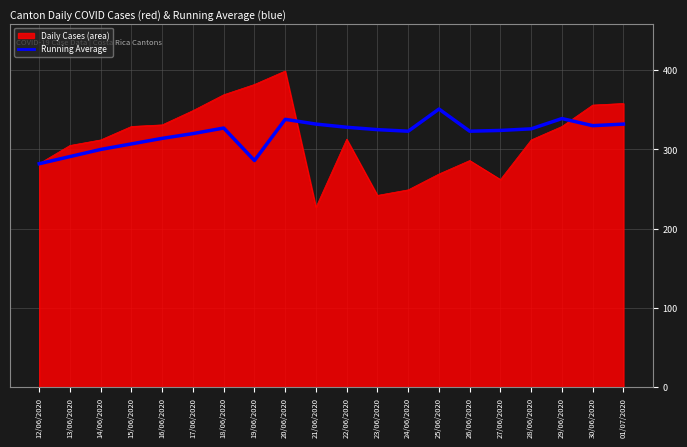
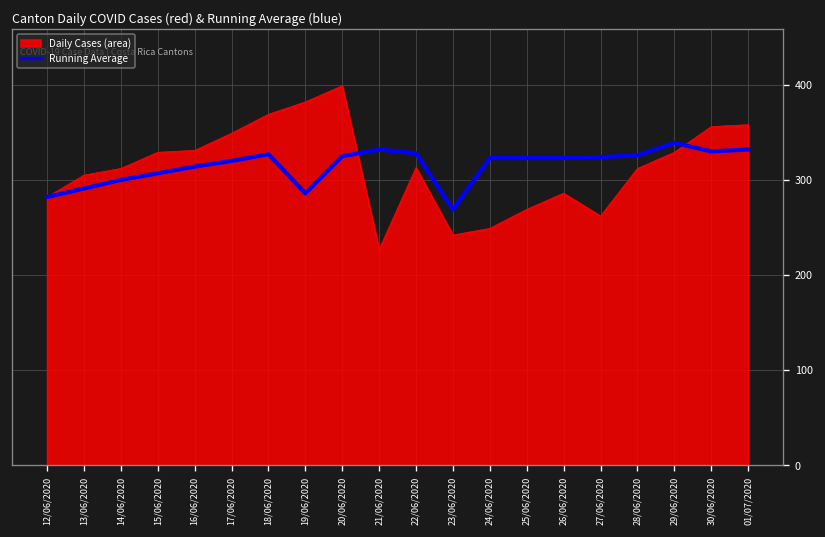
Running Average, 20/06/2020: 340 -> 330
Running Average, 23/06/2020: 330 -> 270
Running Average, 25/06/2020: 350 -> 320
